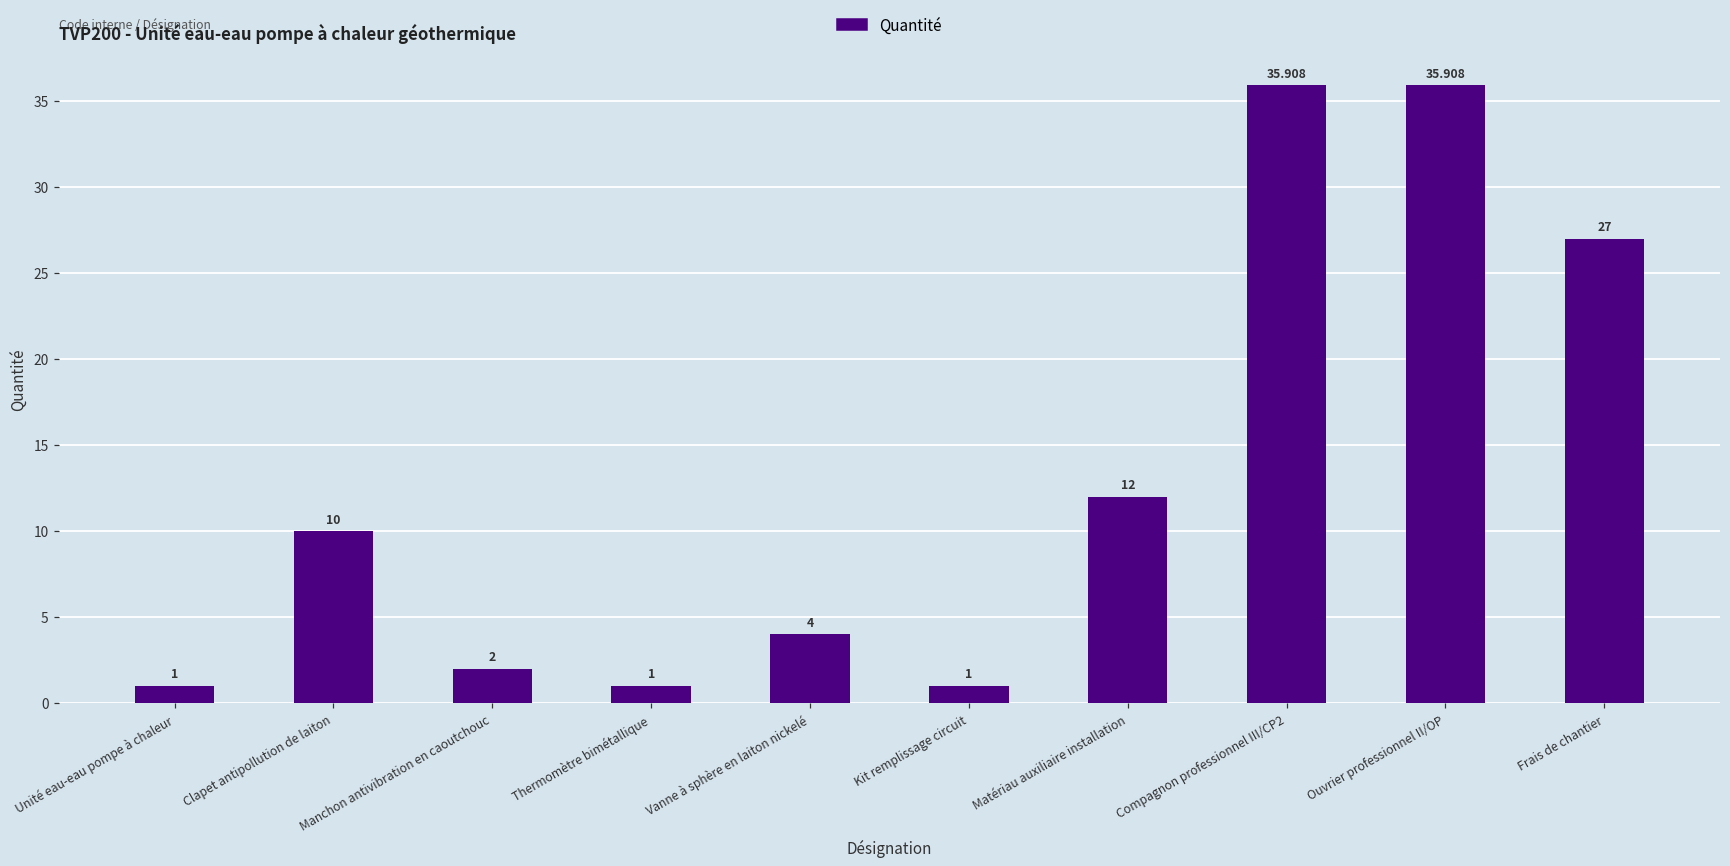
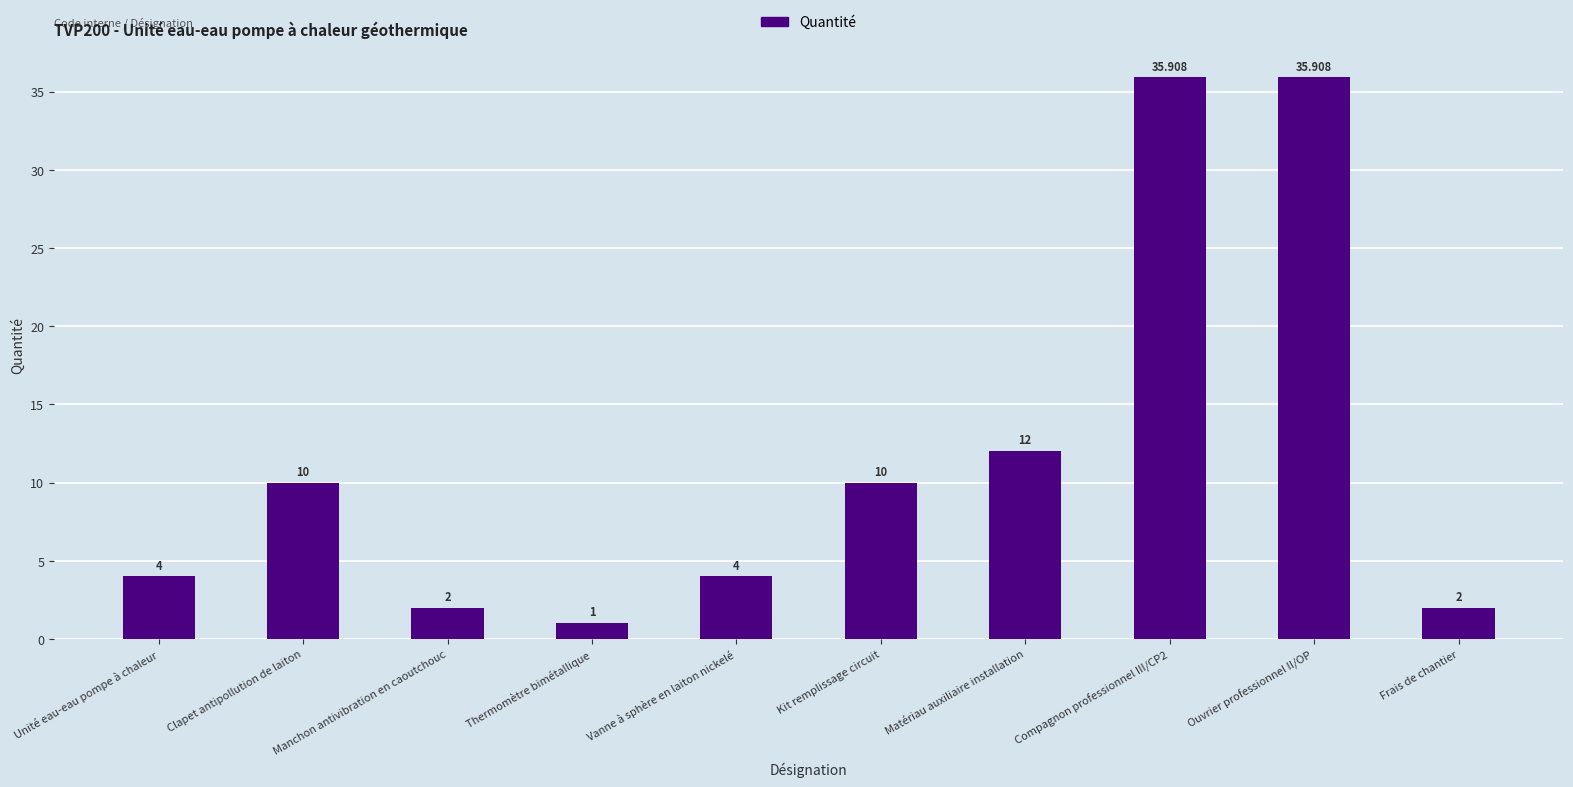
Unité eau-eau pompe à chaleur: 1 -> 4
Kit remplissage circuit: 1 -> 10
Frais de chantier: 27 -> 2
